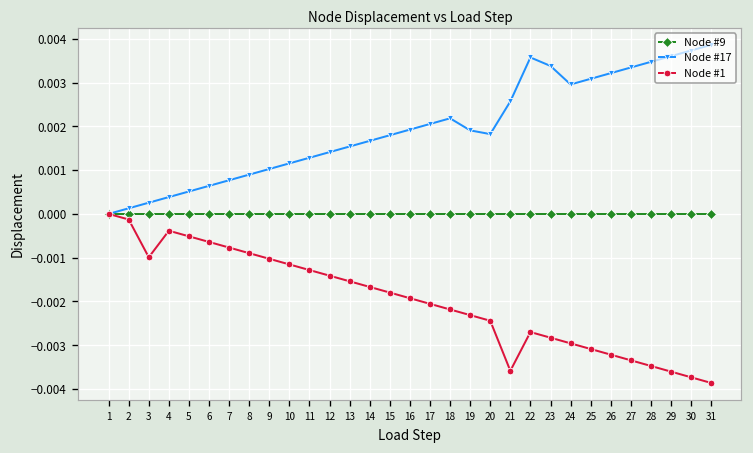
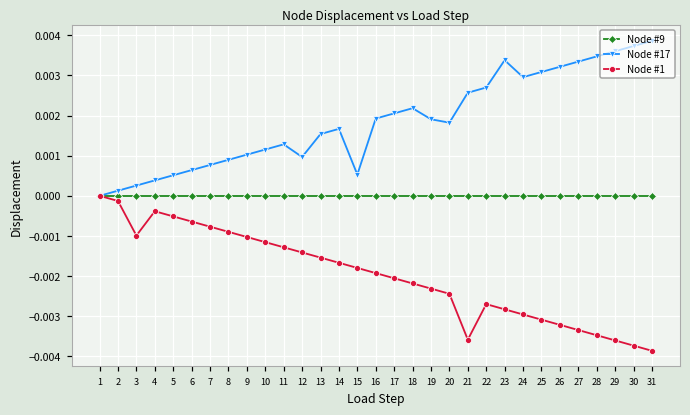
Node #17, 12: 0.0014 -> 0.0010
Node #17, 15: 0.0018 -> 0.0005
Node #17, 22: 0.0036 -> 0.0027
